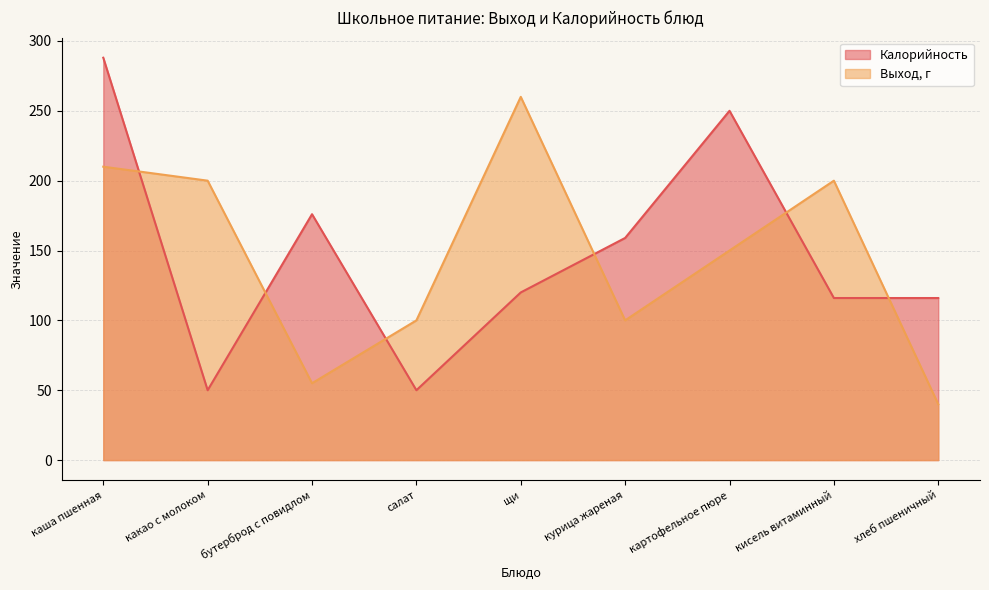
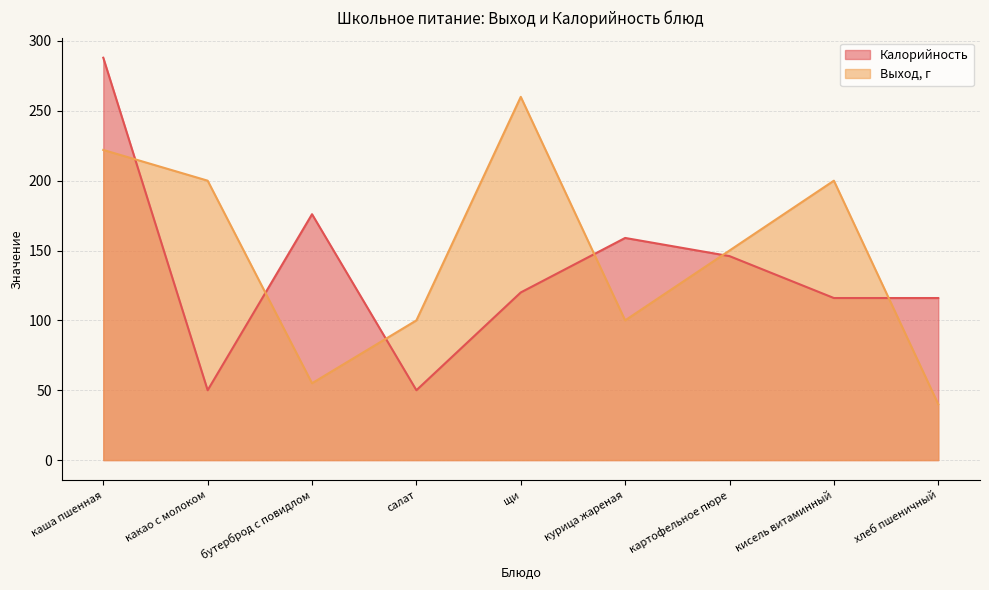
Выход, г, каша пшенная: 210 -> 222
Калорийность, картофельное пюре: 250 -> 146
